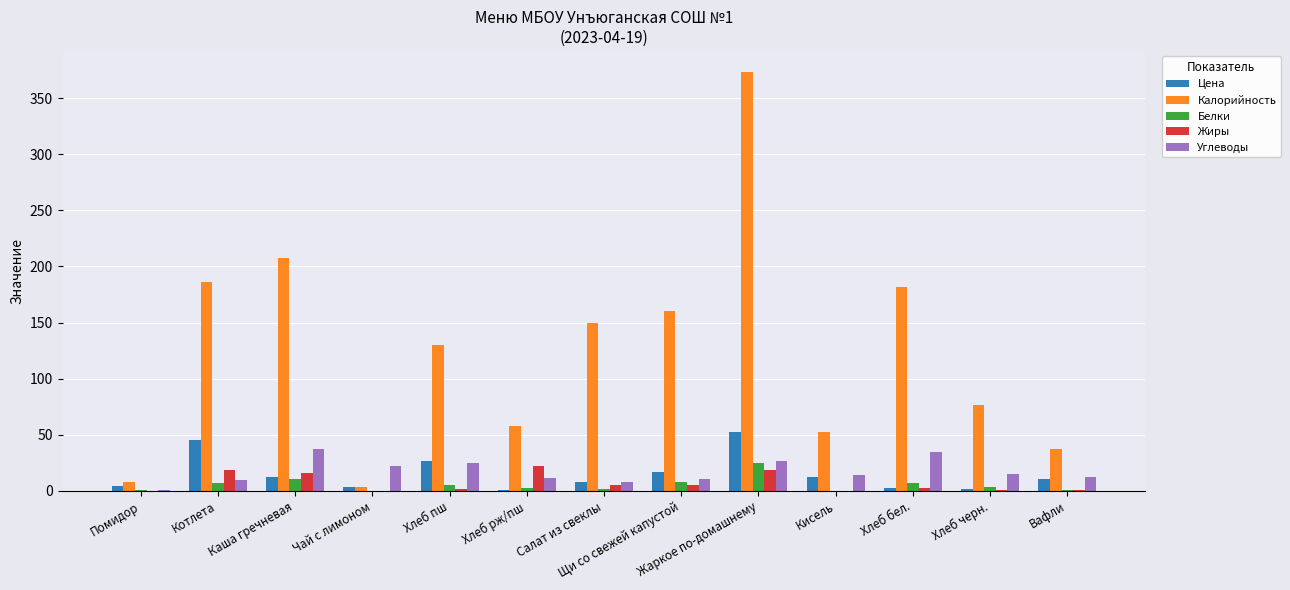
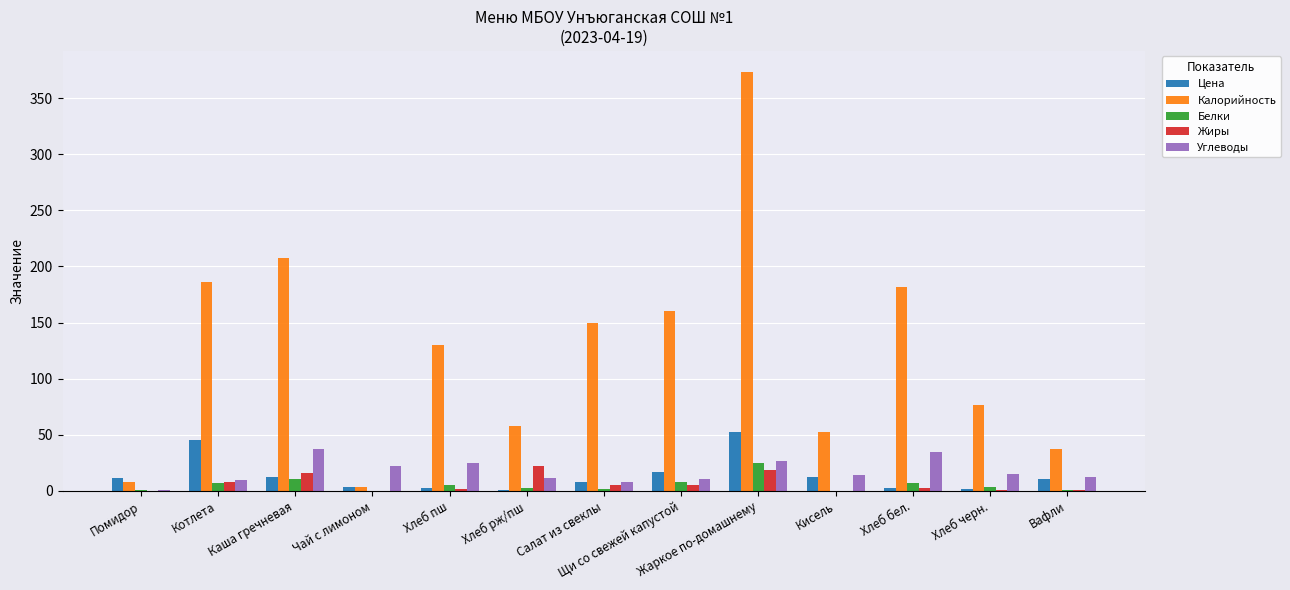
Цена, Помидор: 4 -> 11
Жиры, Котлета: 19 -> 8
Цена, Хлеб пш: 27 -> 2
